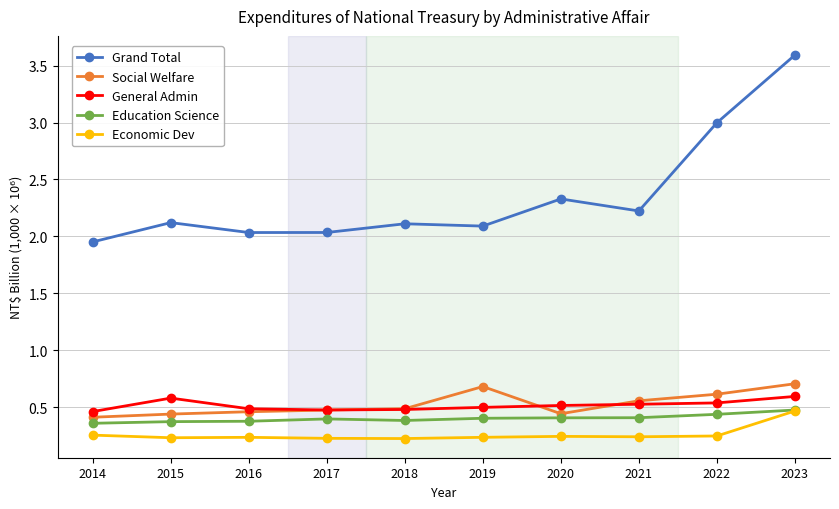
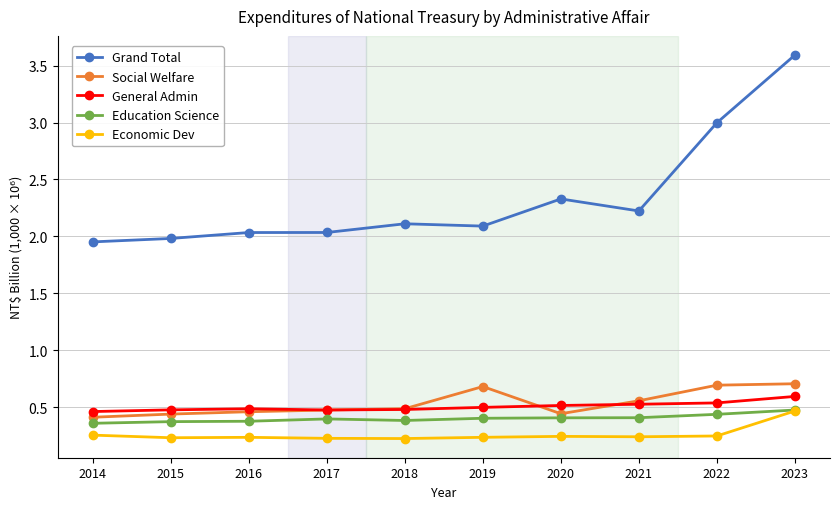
Grand Total, 2015: 2.12 -> 1.98
General Admin, 2015: 0.58 -> 0.48
Social Welfare, 2022: 0.61 -> 0.69
